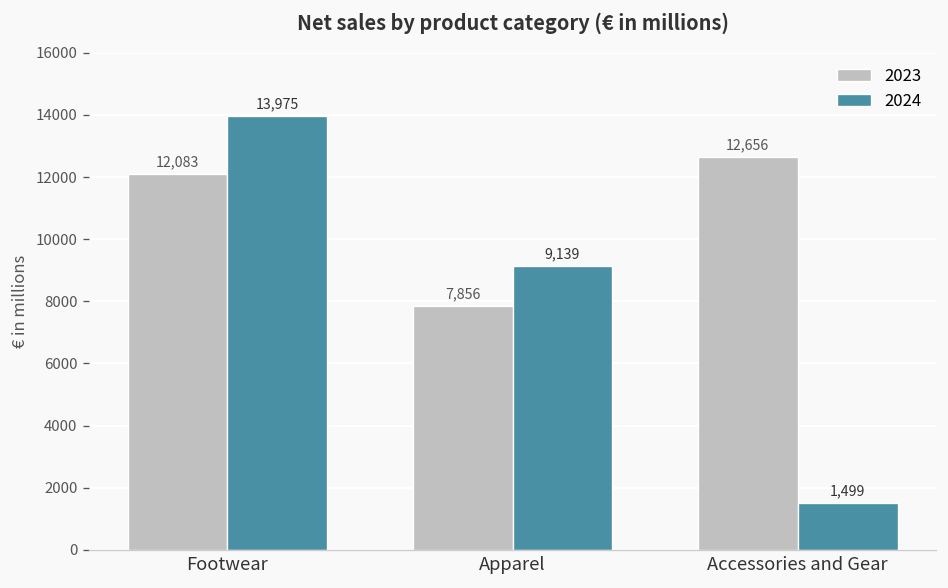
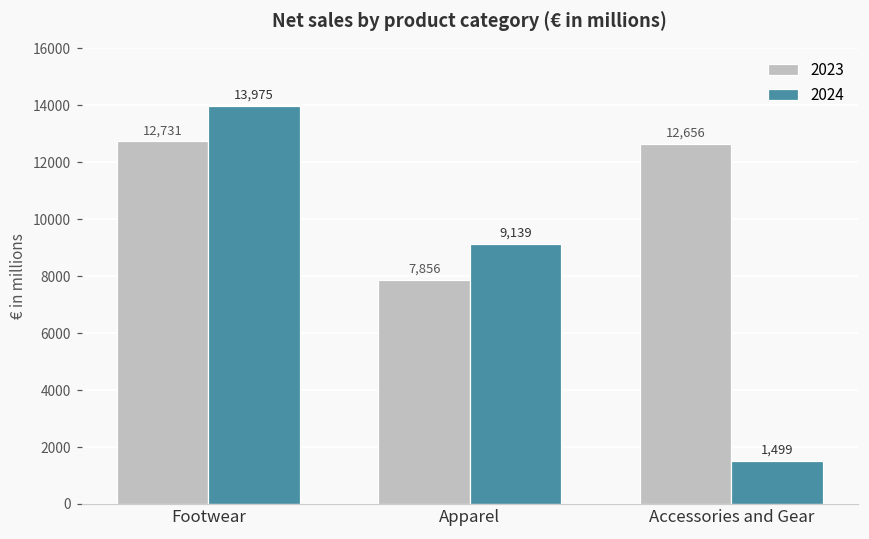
2023, Footwear: 12,083 -> 12,731
